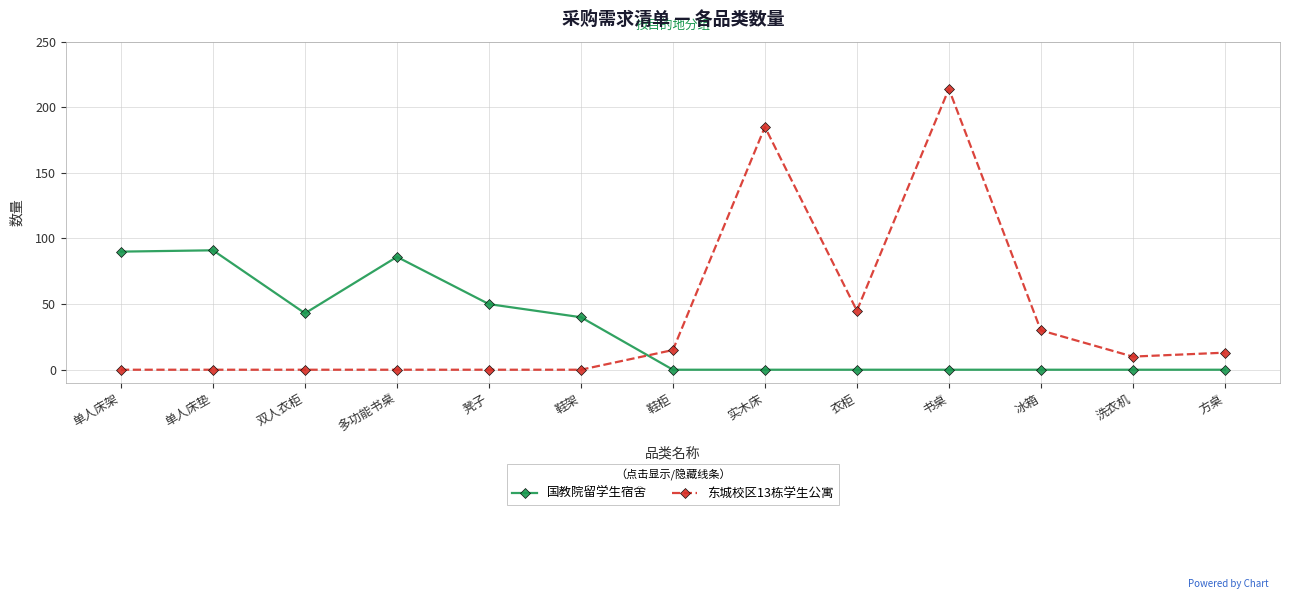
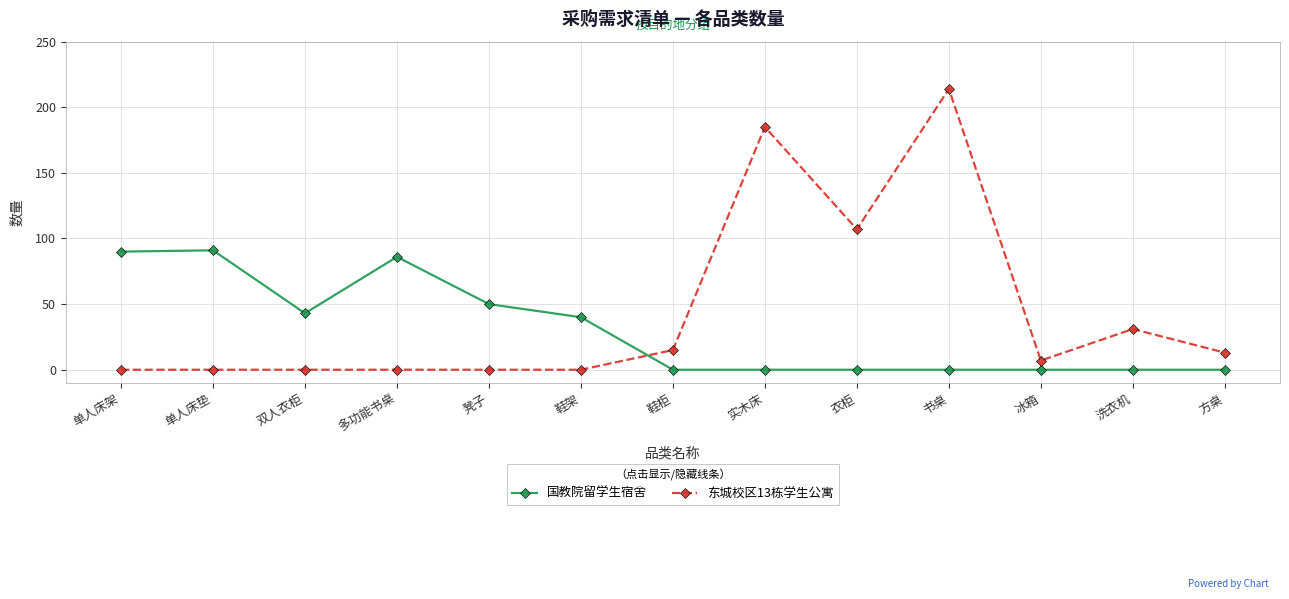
东城校区13栋学生公寓, 衣柜: 45 -> 107
东城校区13栋学生公寓, 冰箱: 30 -> 7
东城校区13栋学生公寓, 洗衣机: 10 -> 31
